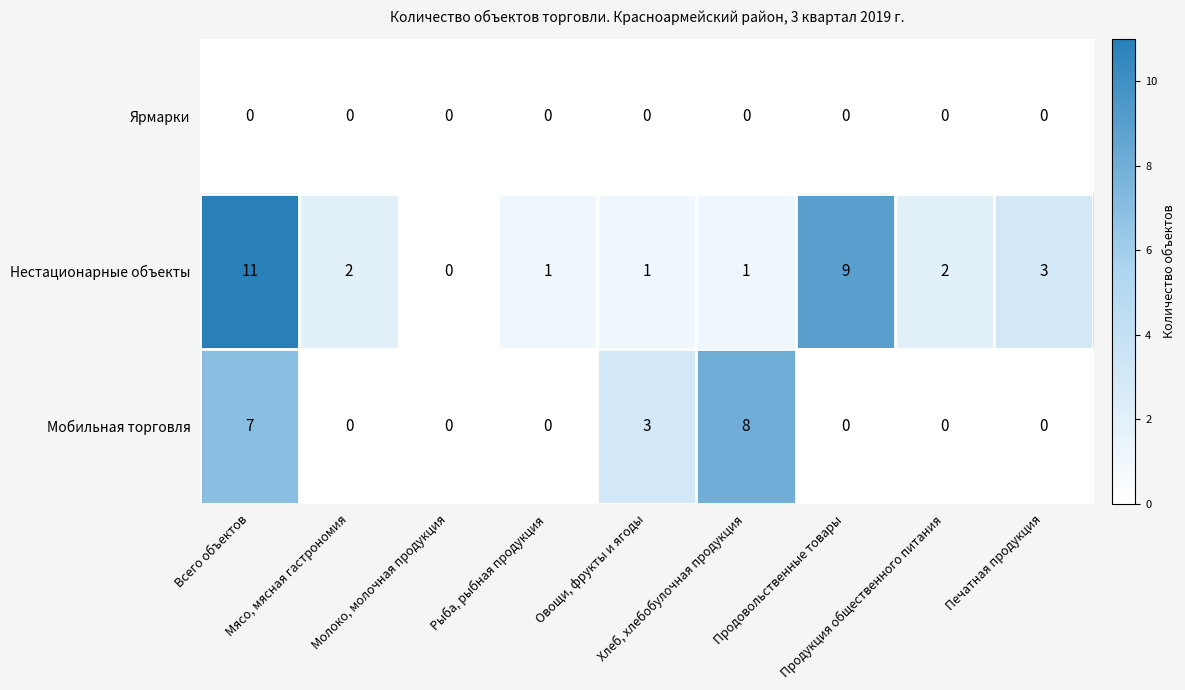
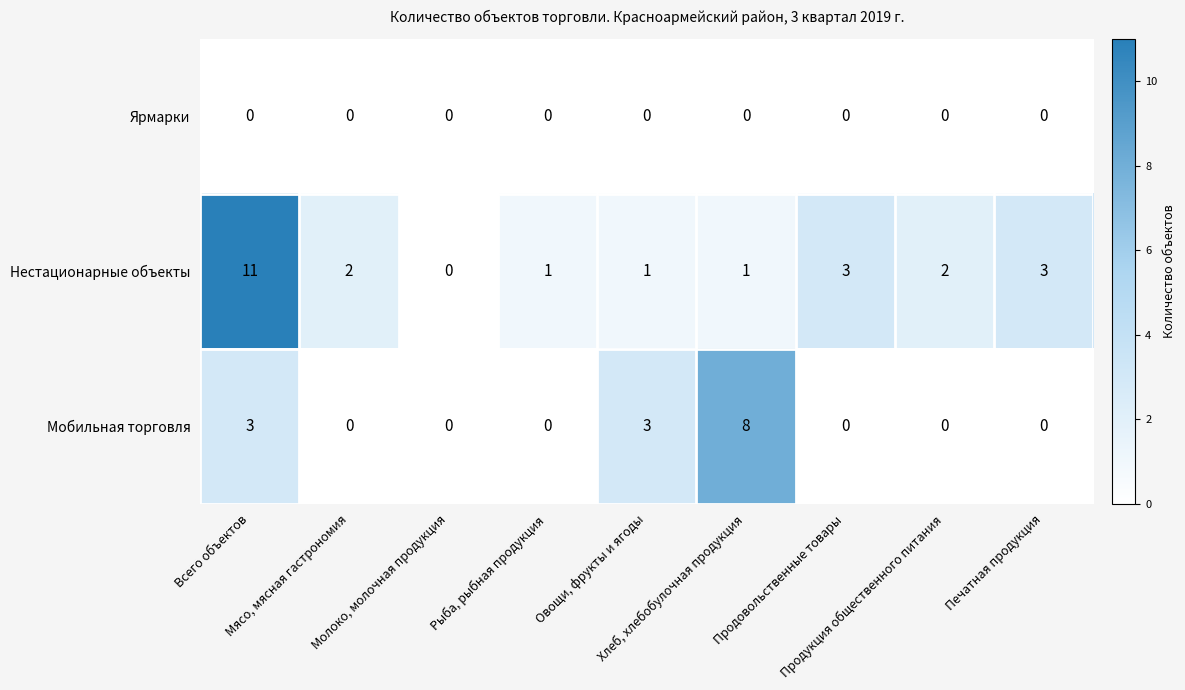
Нестационарные объекты, Продовольственные товары: 9 -> 3
Мобильная торговля, Всего объектов: 7 -> 3
